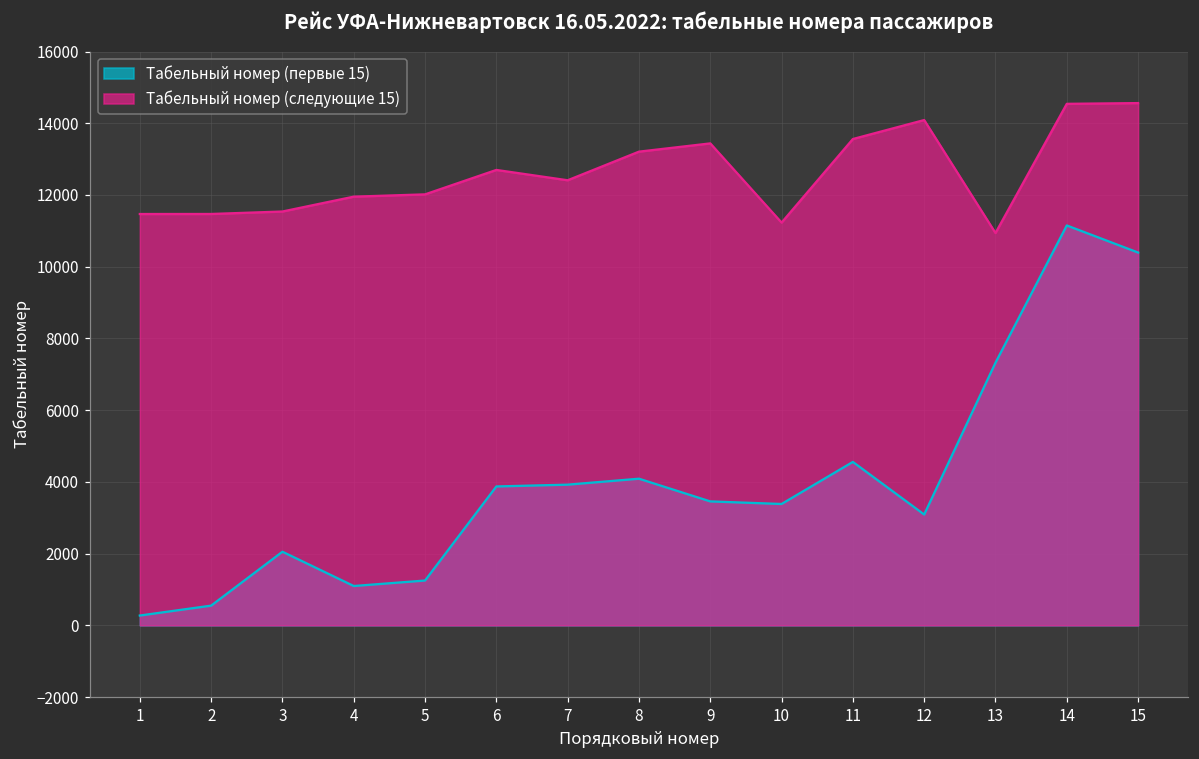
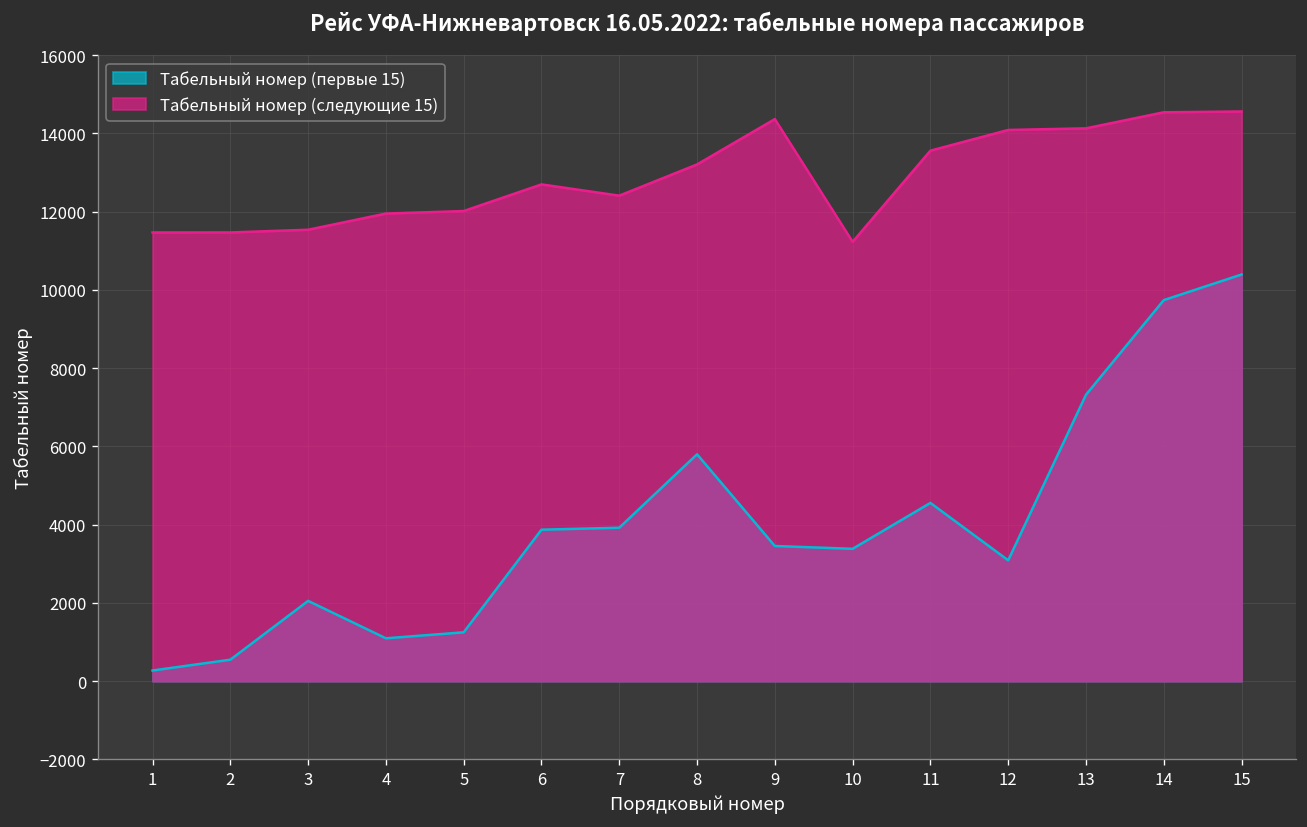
Табельный номер (первые 15), 8: 4100 -> 5800
Табельный номер (следующие 15), 9: 13400 -> 14400
Табельный номер (следующие 15), 13: 10900 -> 14100
Табельный номер (первые 15), 14: 11200 -> 9700
